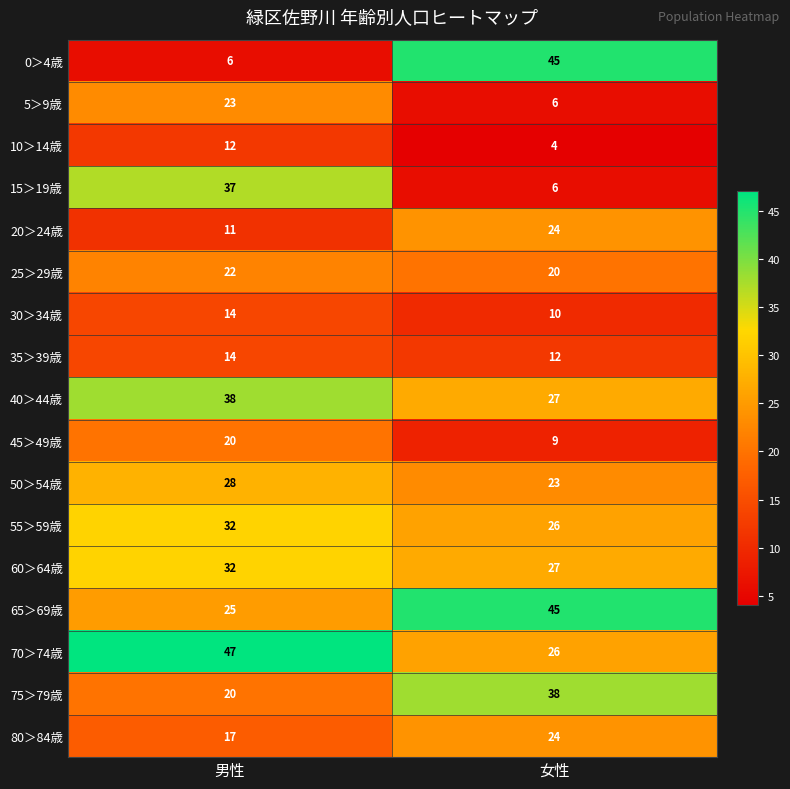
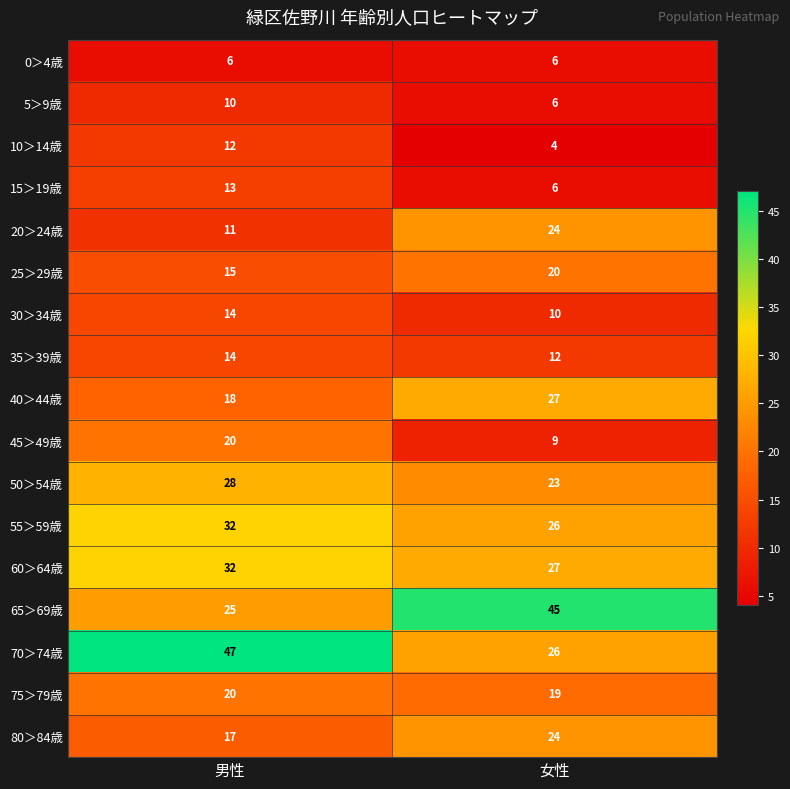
0＞4歳, 女性: 45 -> 6
5＞9歳, 男性: 23 -> 10
15＞19歳, 男性: 37 -> 13
25＞29歳, 男性: 22 -> 15
40＞44歳, 男性: 38 -> 18
75＞79歳, 女性: 38 -> 19
